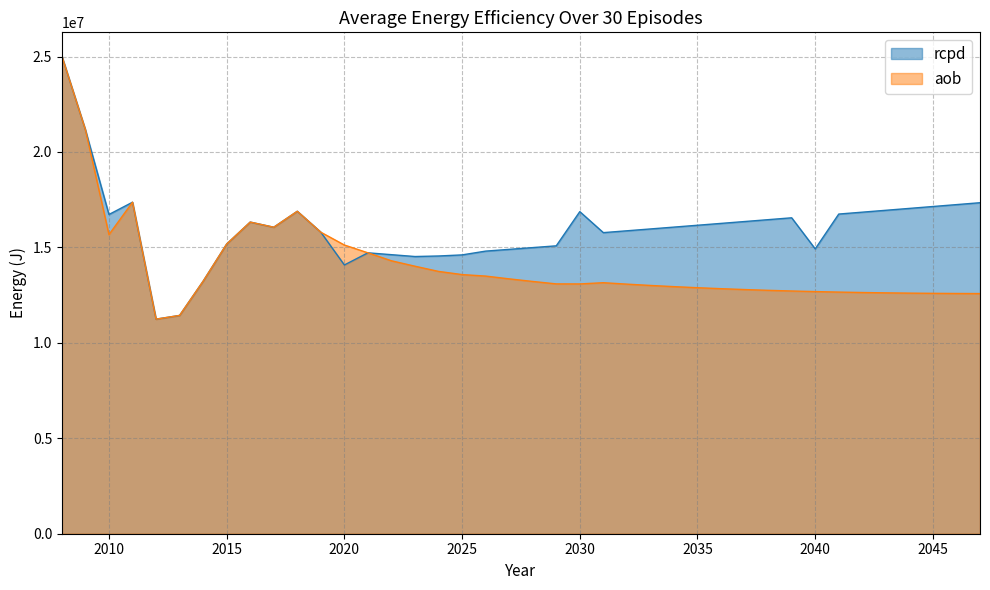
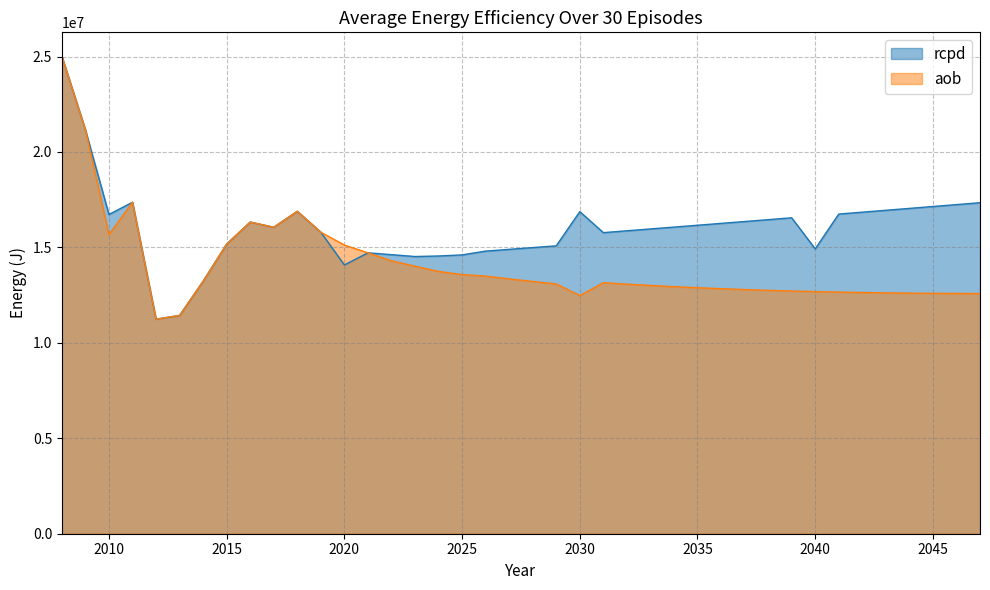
aob, 2030: 13100000 -> 12500000
